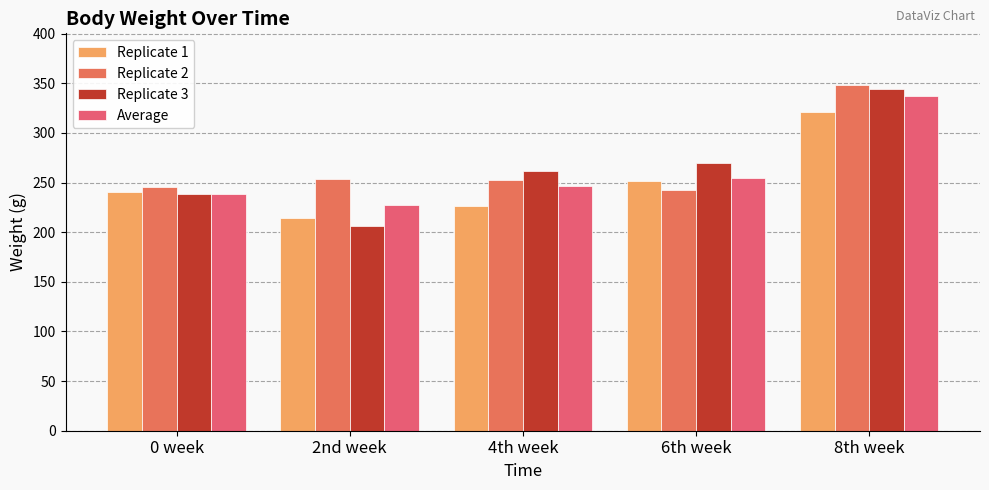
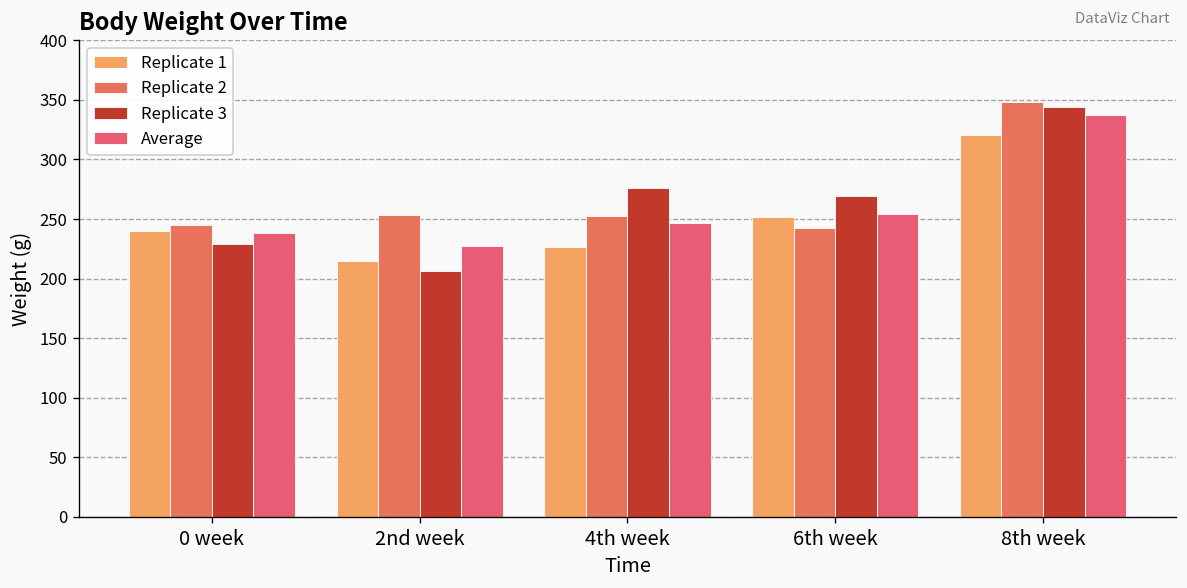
Replicate 3, 0 week: 240 -> 230
Replicate 3, 4th week: 260 -> 280
